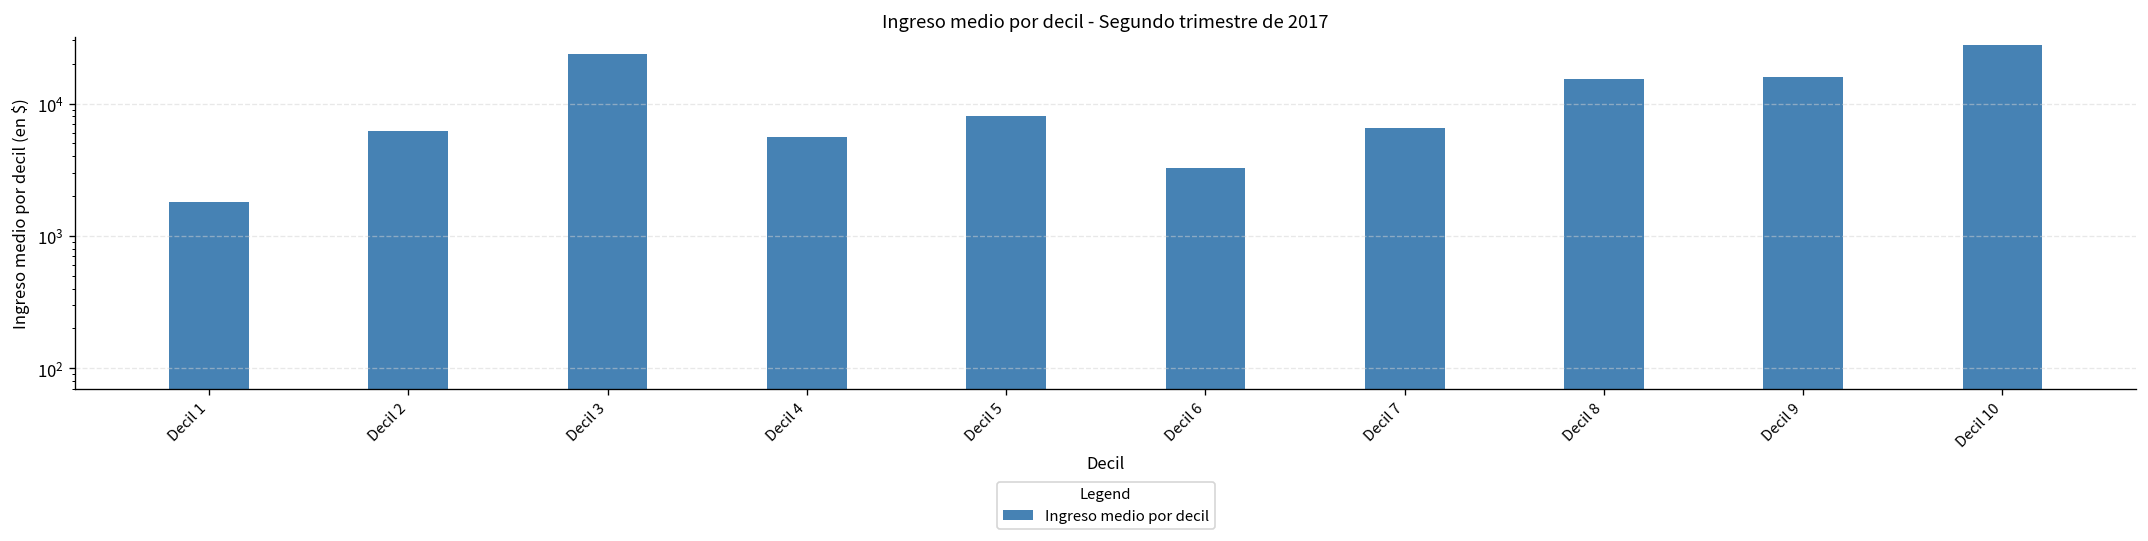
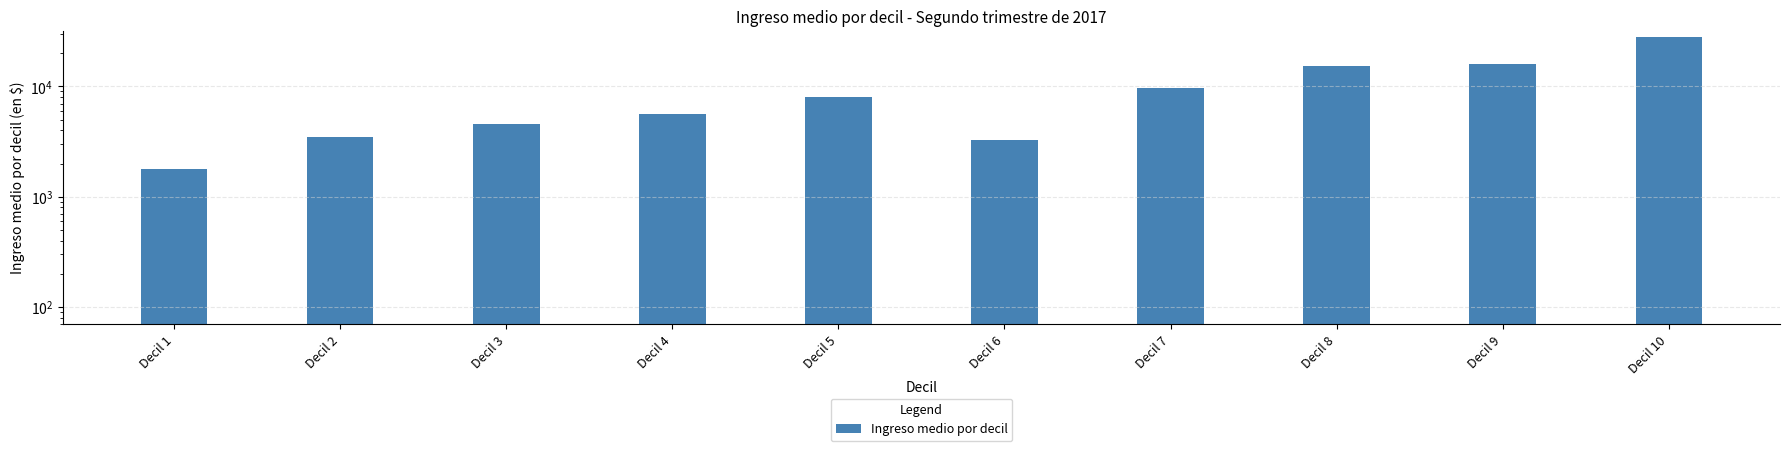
Decil 2: 6000 -> 3500
Decil 3: 24000 -> 4600
Decil 7: 7000 -> 10000
